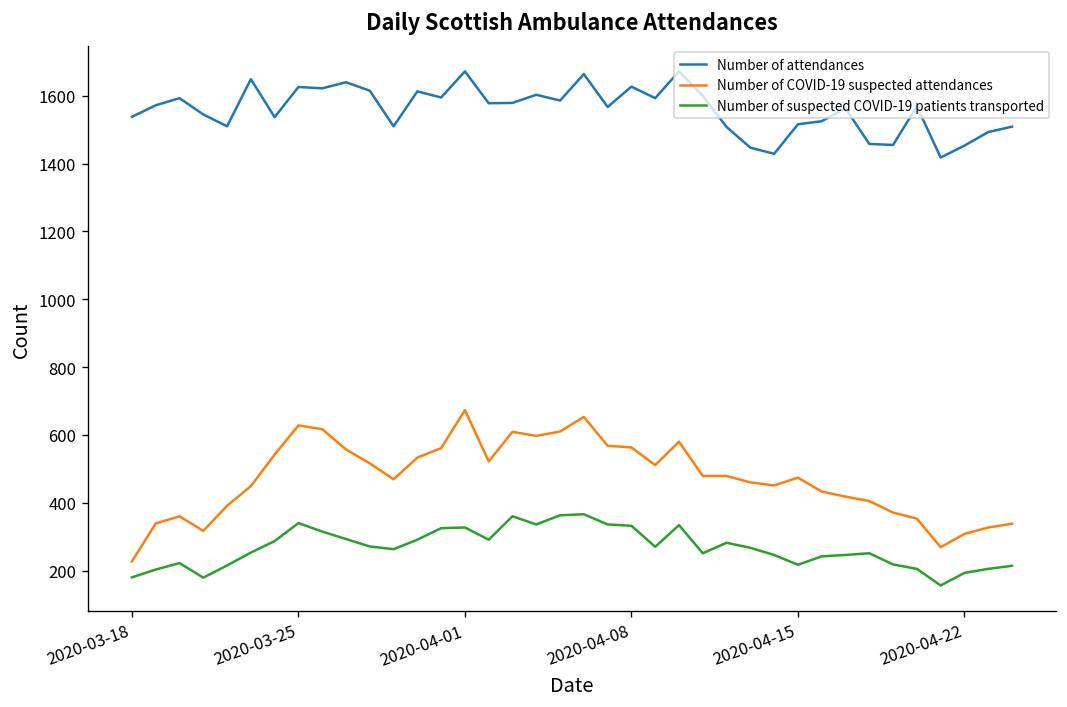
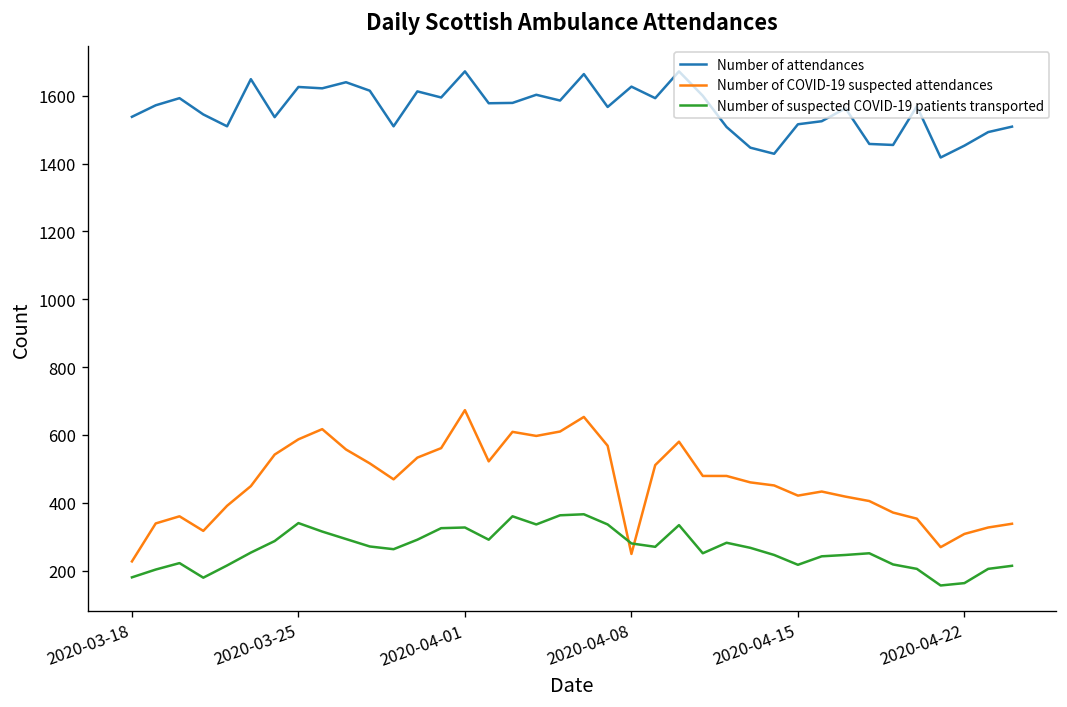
Number of COVID-19 suspected attendances, 2020-03-25: 630 -> 590
Number of COVID-19 suspected attendances, 2020-04-08: 560 -> 250
Number of suspected COVID-19 patients transported, 2020-04-08: 330 -> 280
Number of COVID-19 suspected attendances, 2020-04-15: 470 -> 420
Number of suspected COVID-19 patients transported, 2020-04-22: 190 -> 160
